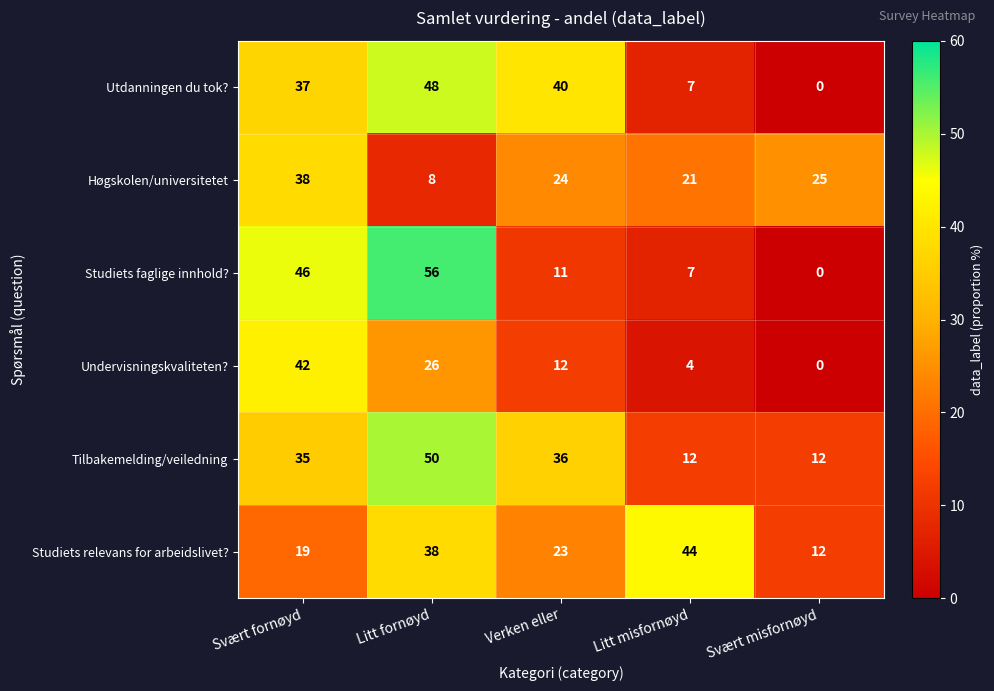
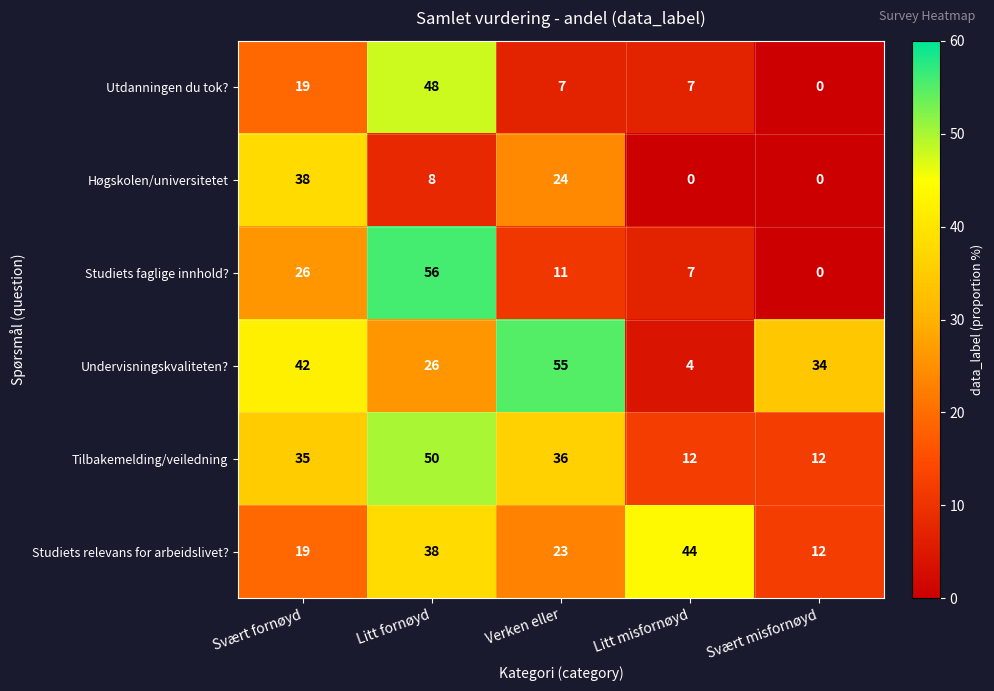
Utdanningen du tok?, Svært fornøyd: 37 -> 19
Utdanningen du tok?, Verken eller: 40 -> 7
Høgskolen/universitetet, Litt misfornøyd: 21 -> 0
Høgskolen/universitetet, Svært misfornøyd: 25 -> 0
Studiets faglige innhold?, Svært fornøyd: 46 -> 26
Undervisningskvaliteten?, Verken eller: 12 -> 55
Undervisningskvaliteten?, Svært misfornøyd: 0 -> 34
